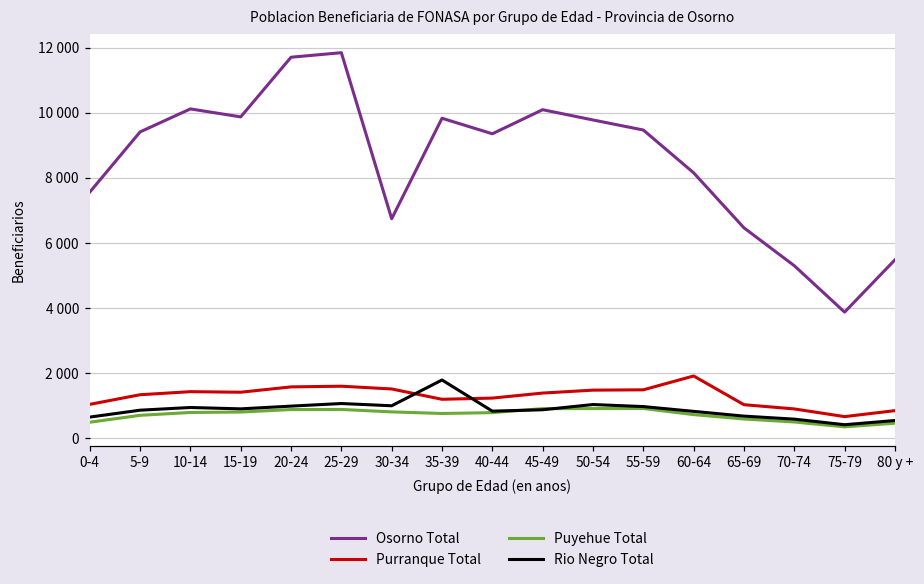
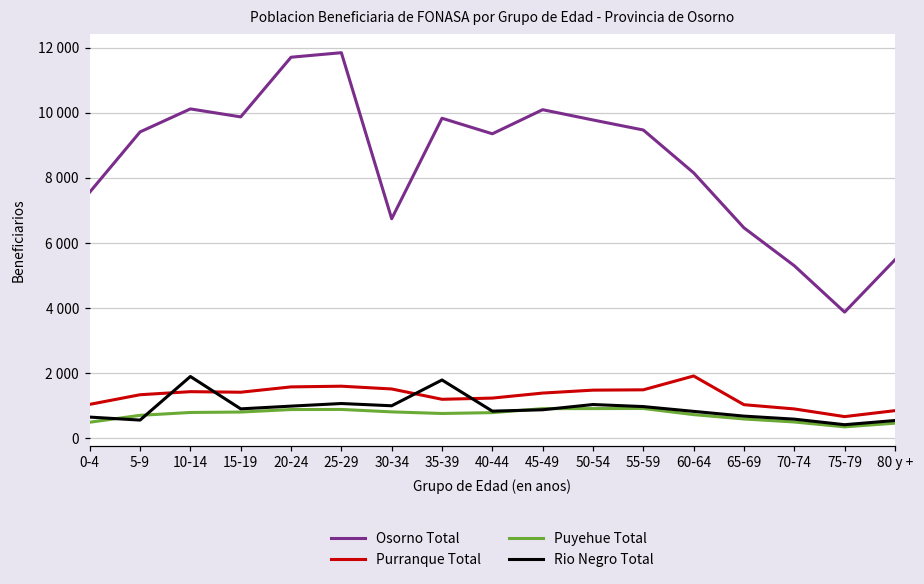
Rio Negro Total, 5-9: 900 -> 600
Rio Negro Total, 10-14: 900 -> 1900
